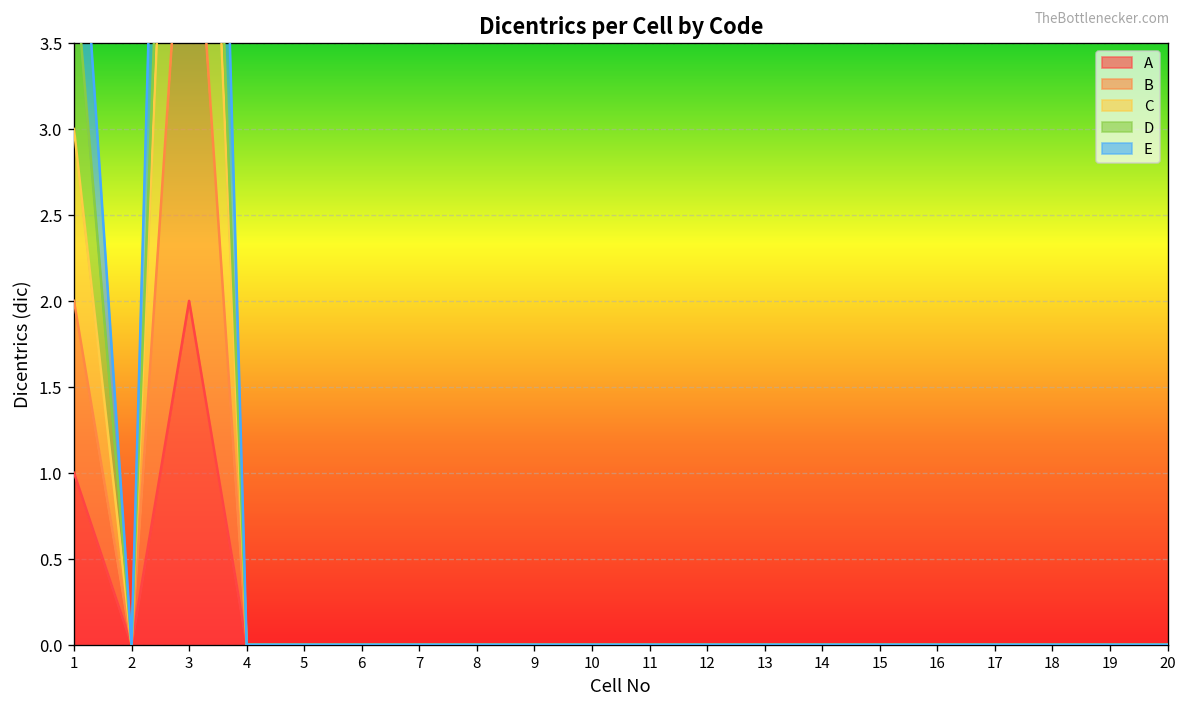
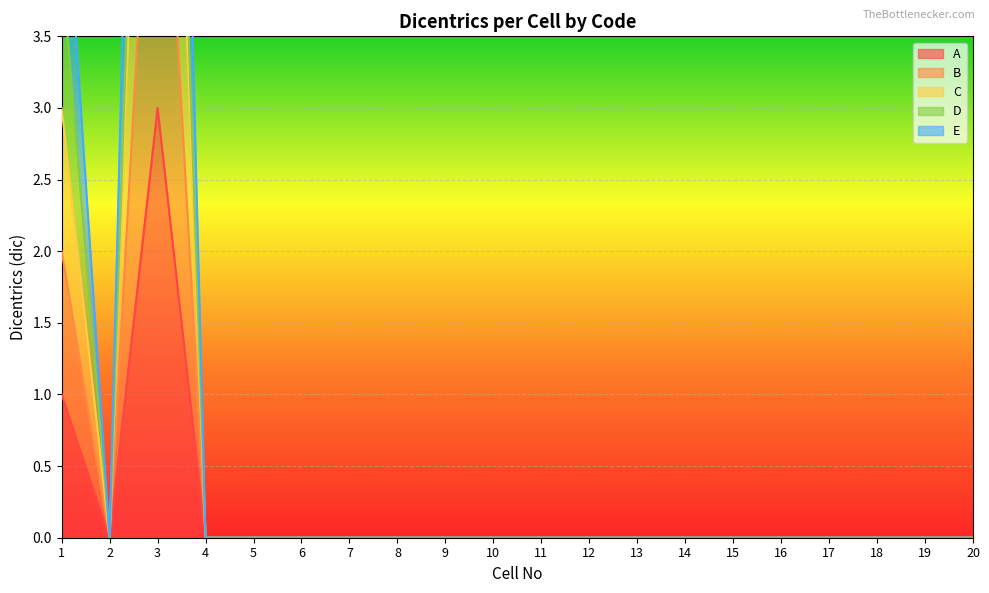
A, 3: 2 -> 3
